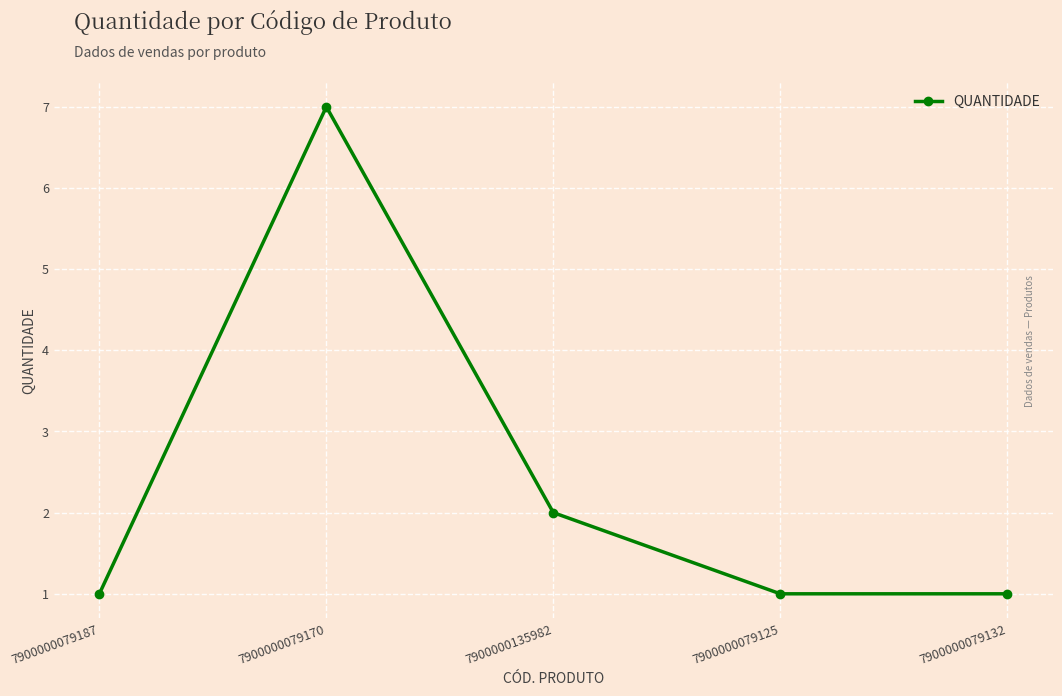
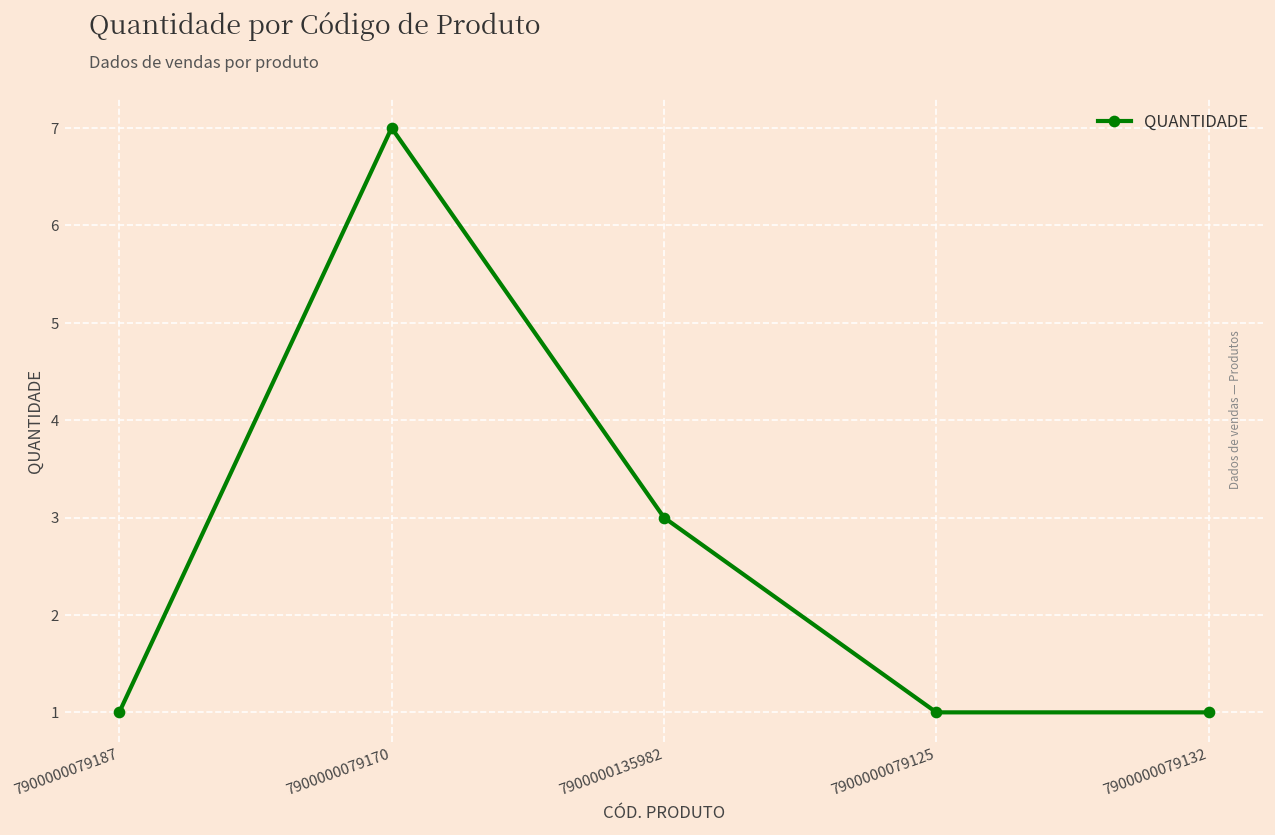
7900000135982: 2 -> 3
